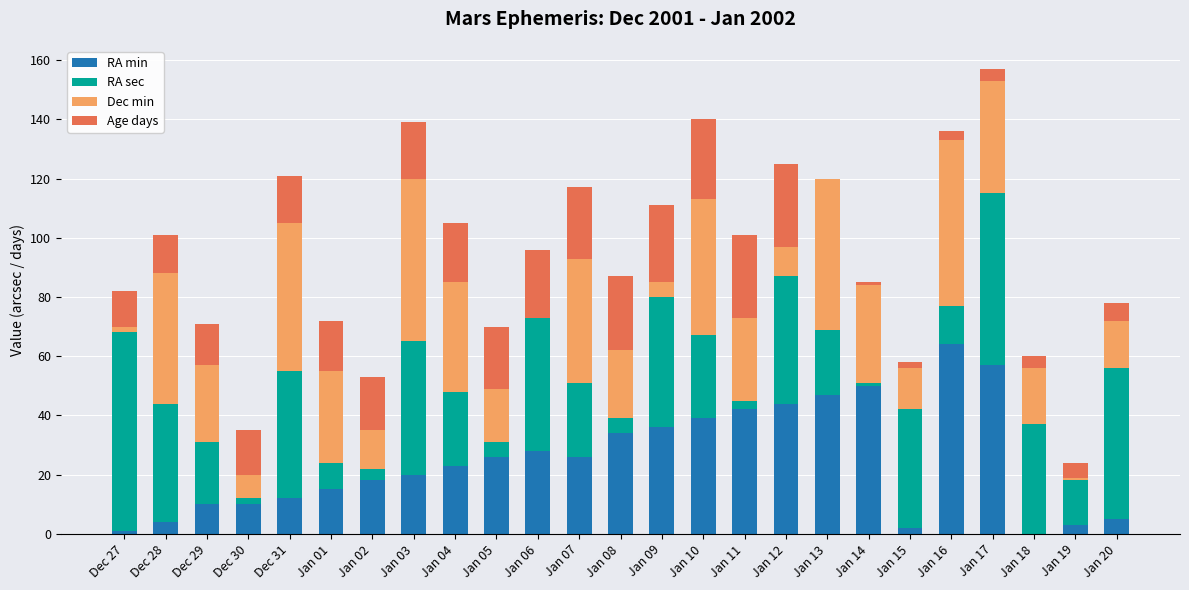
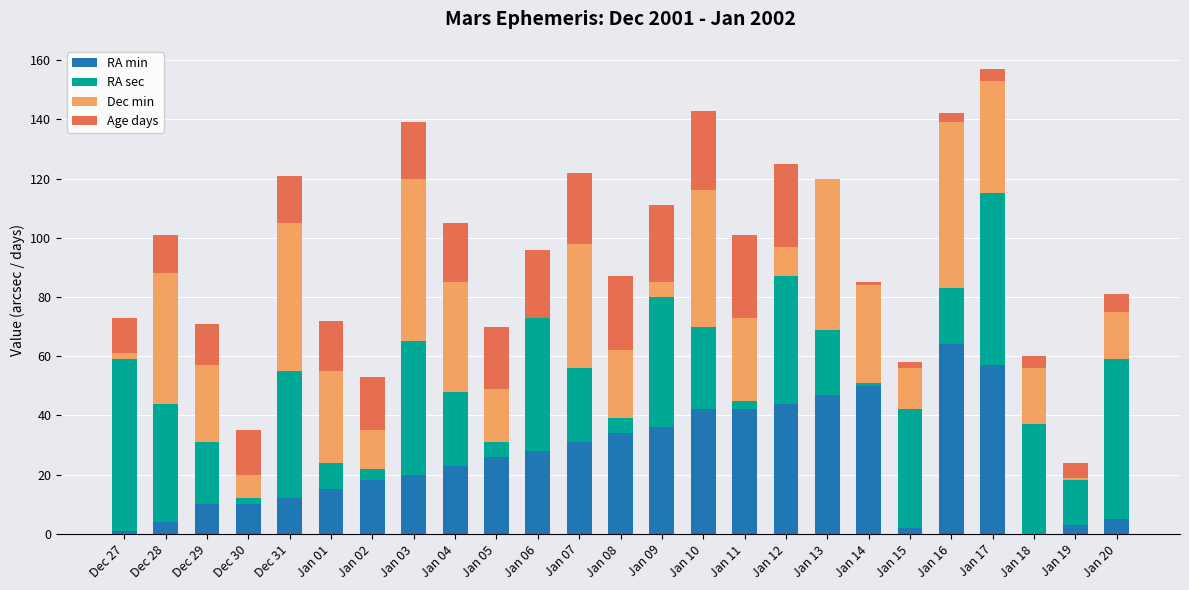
RA sec, Dec 27: 67 -> 58
RA min, Jan 07: 26 -> 31
RA min, Jan 10: 39 -> 42
RA sec, Jan 16: 13 -> 19
RA sec, Jan 20: 51 -> 54
